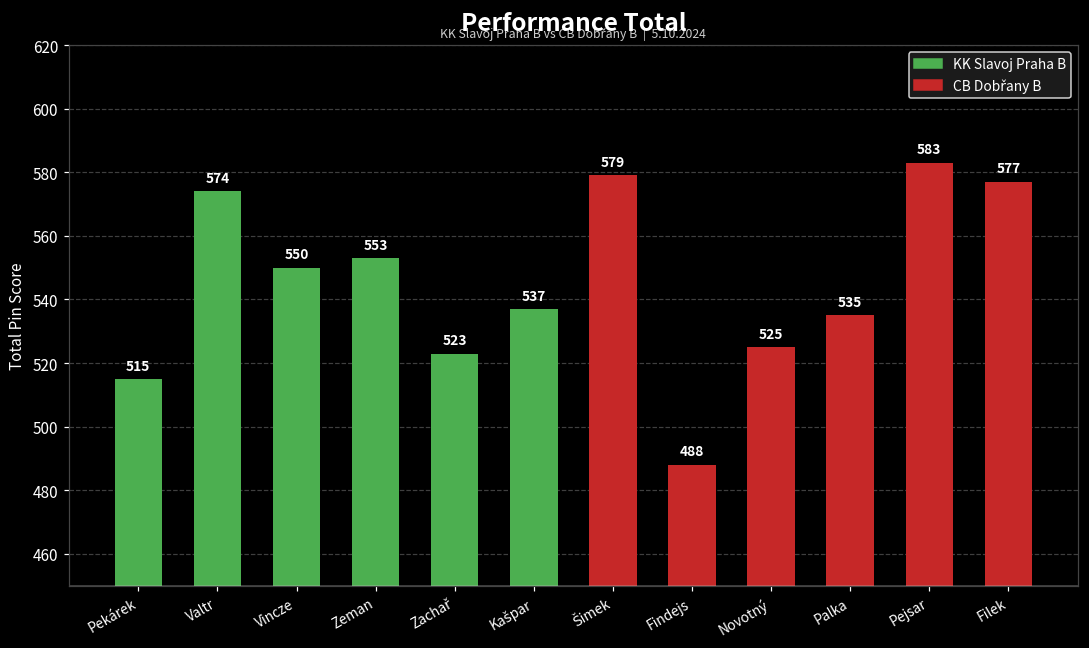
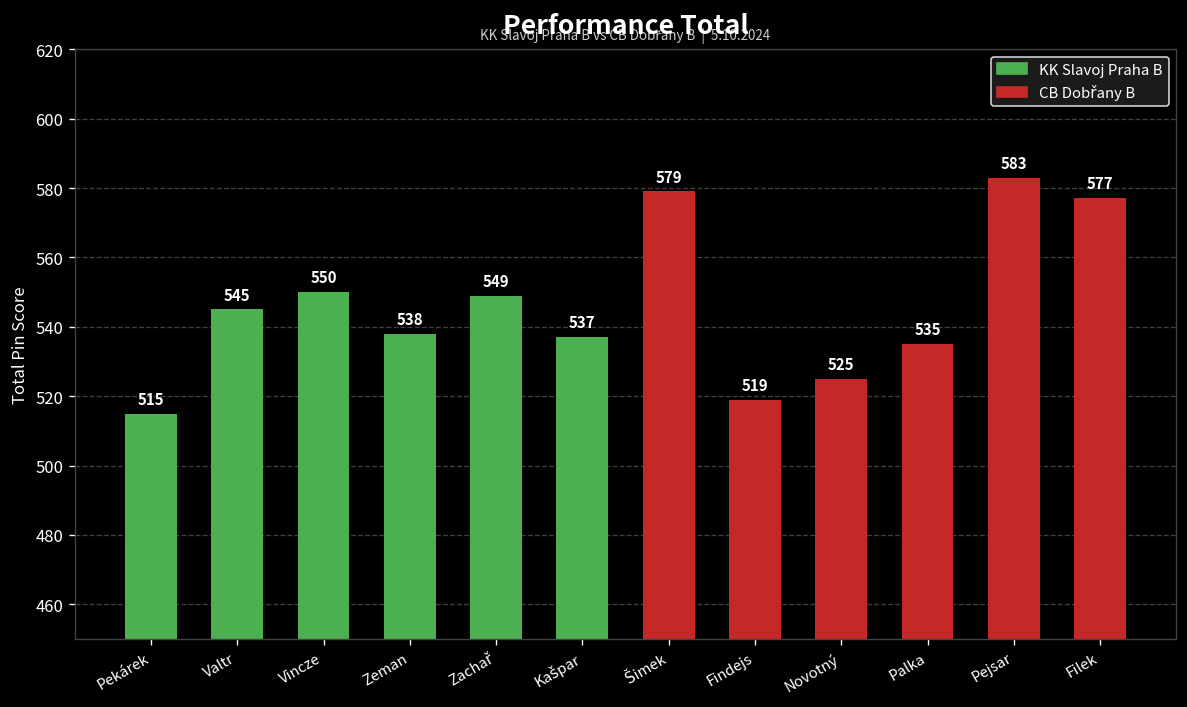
Valtr: 574 -> 545
Zeman: 553 -> 538
Zachař: 523 -> 549
Findejs: 488 -> 519
